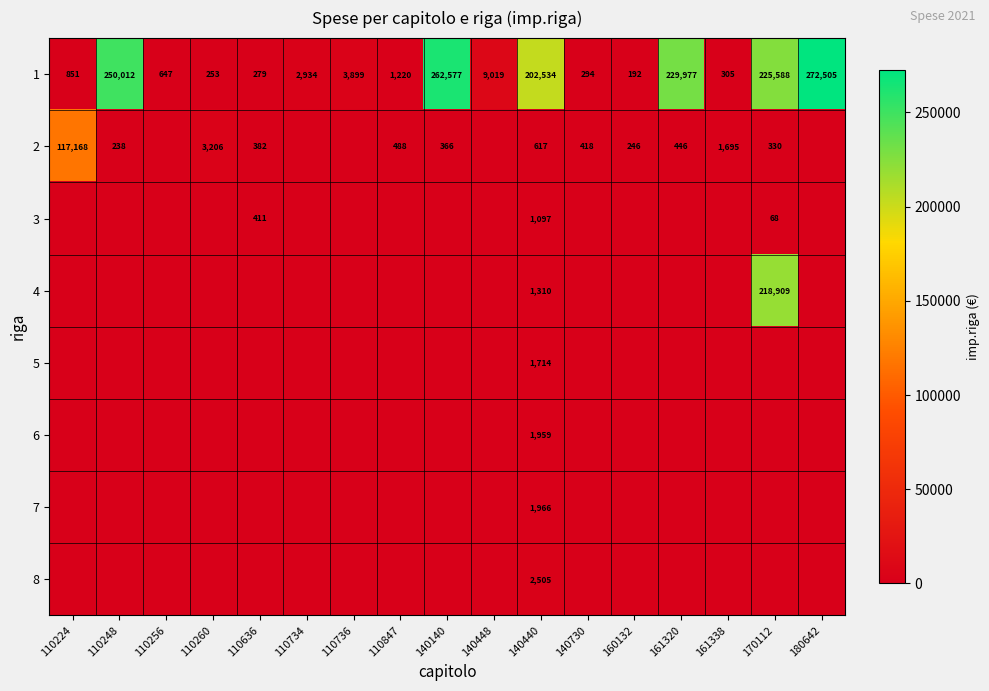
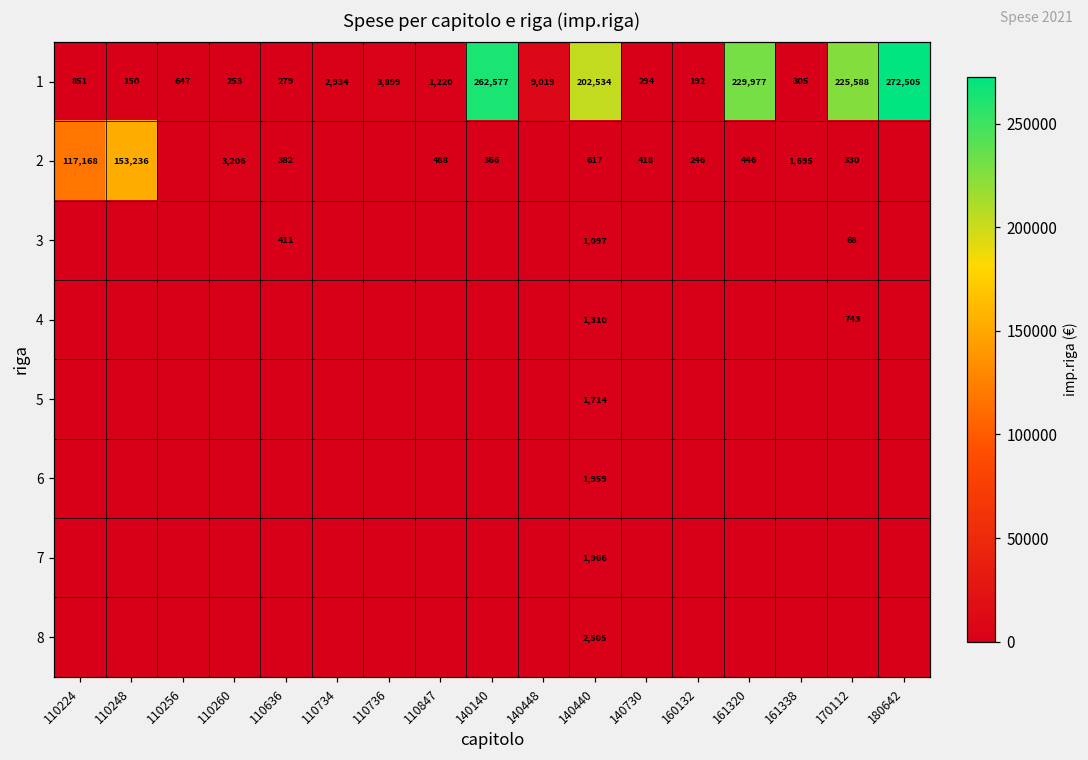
1, 110248: 250,012 -> 150
2, 110248: 238 -> 153,236
4, 170112: 218,909 -> 743
